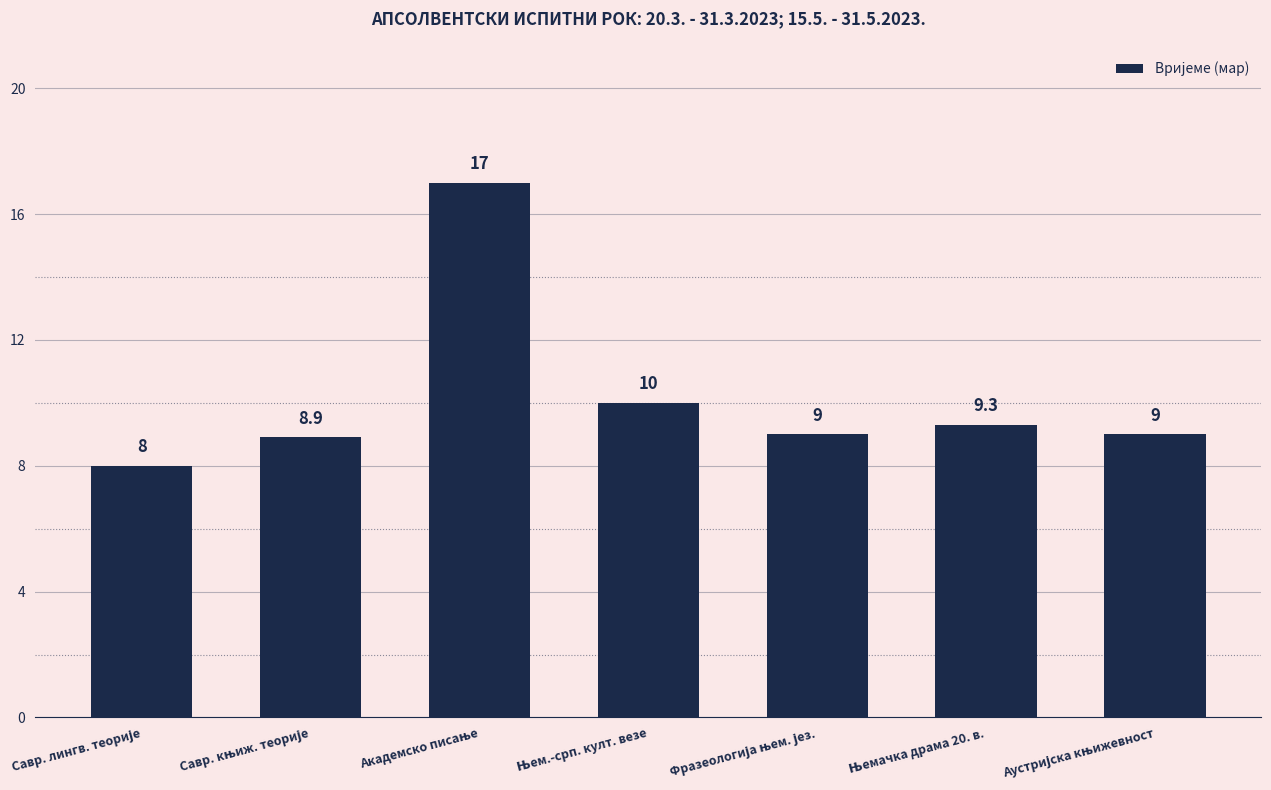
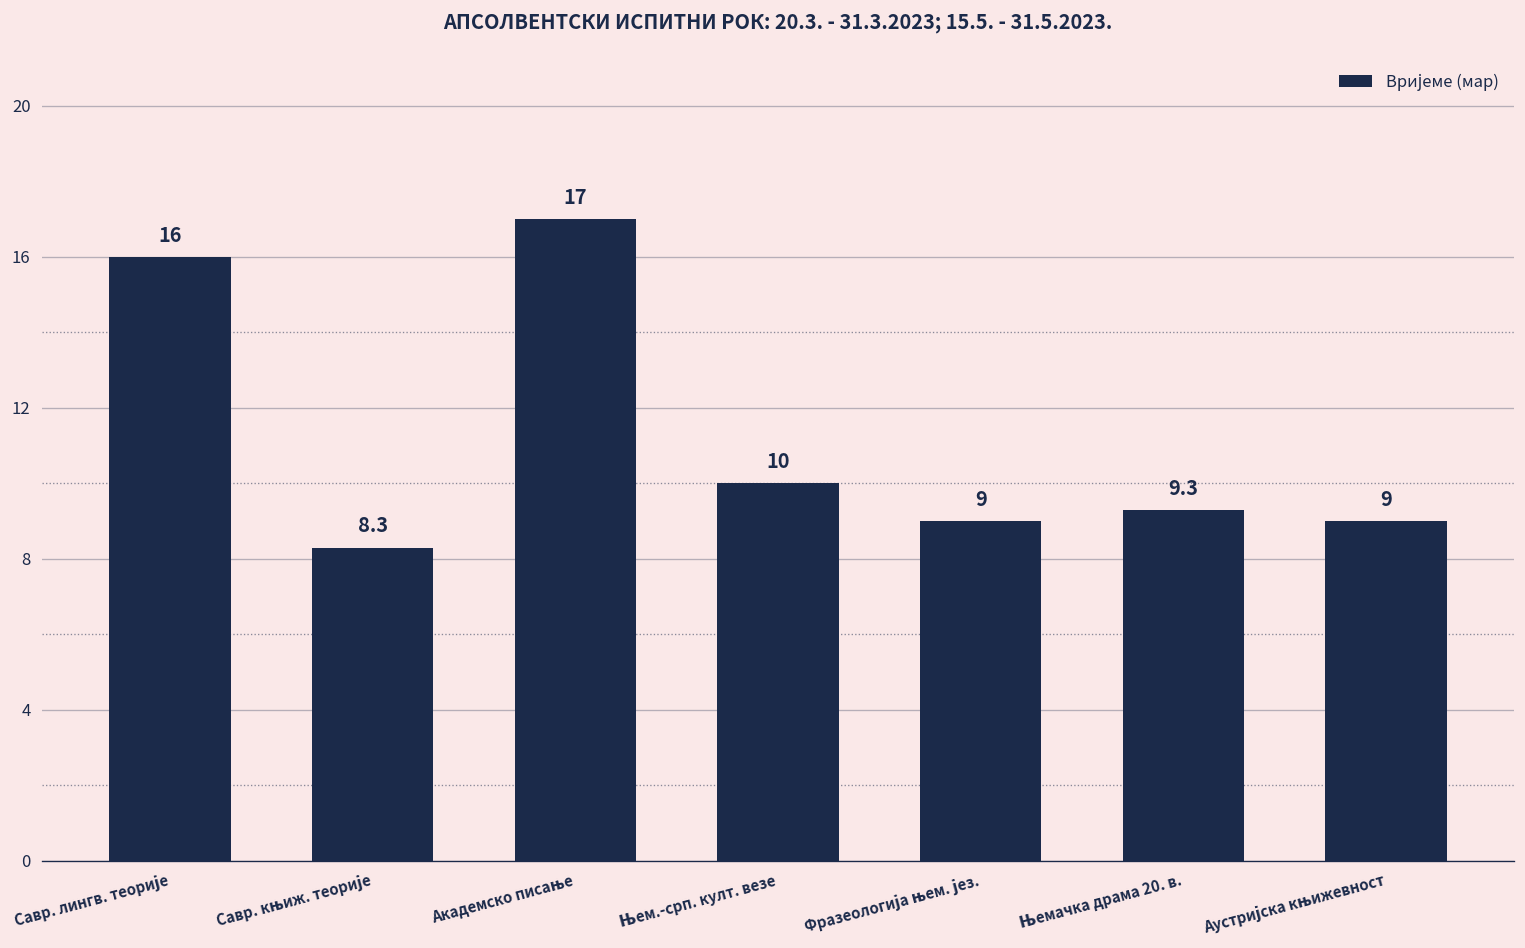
Савр. лингв. теорије: 8 -> 16
Савр. књиж. теорије: 8.9 -> 8.3
